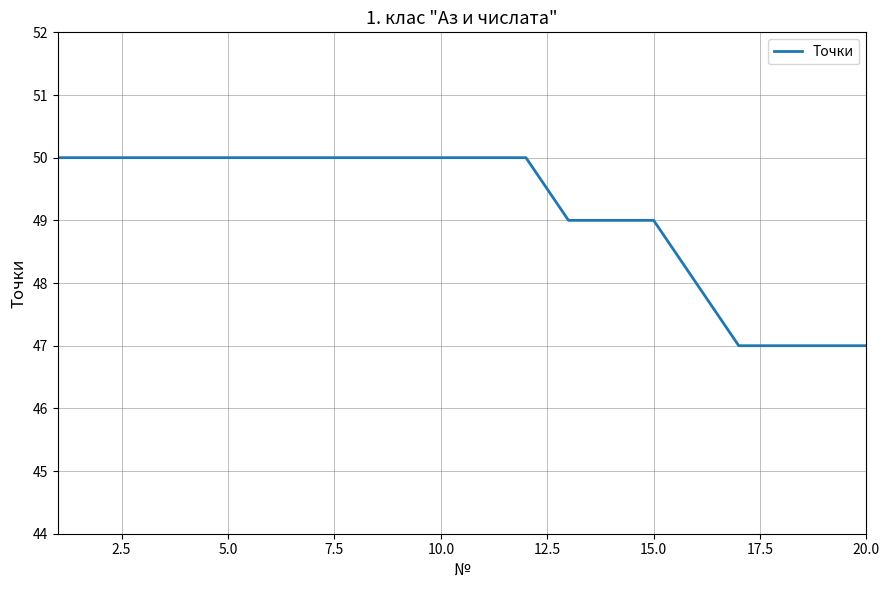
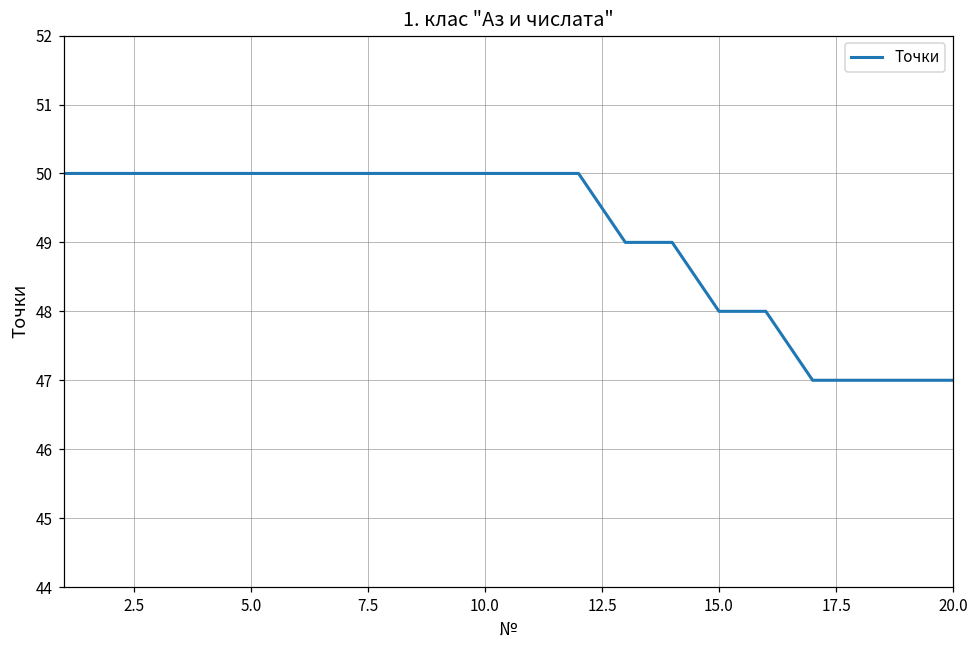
15.0: 49 -> 48
